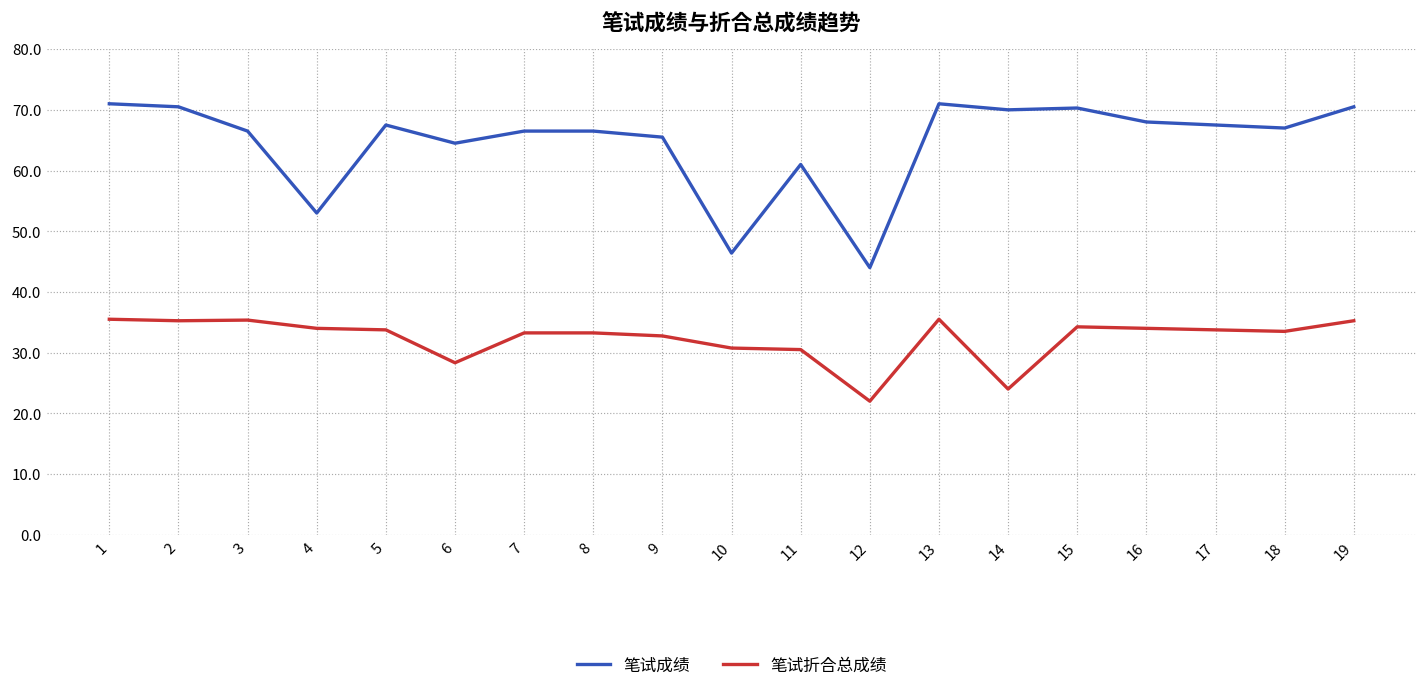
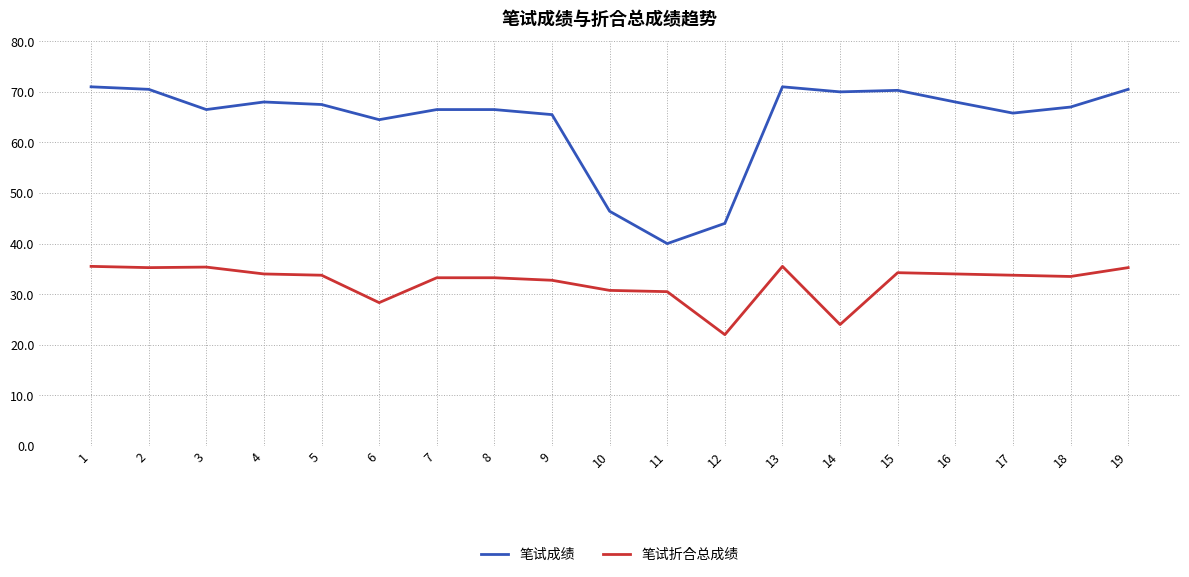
笔试成绩, 4: 53 -> 68
笔试成绩, 11: 61 -> 40
笔试成绩, 17: 68 -> 66
